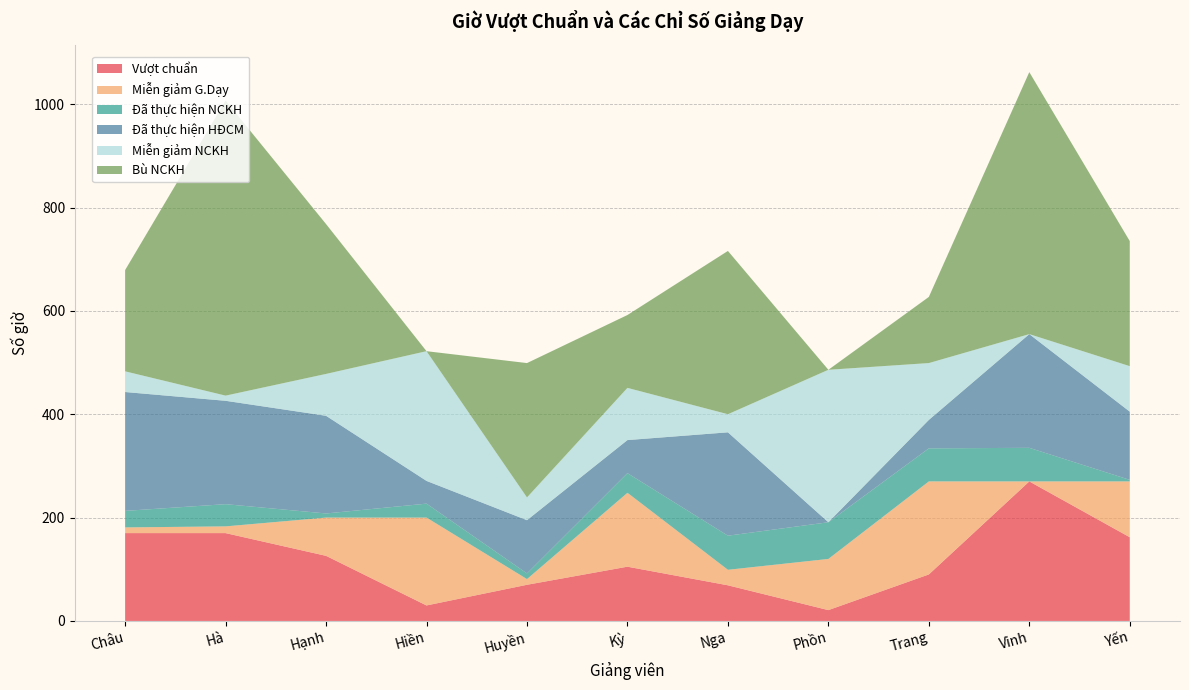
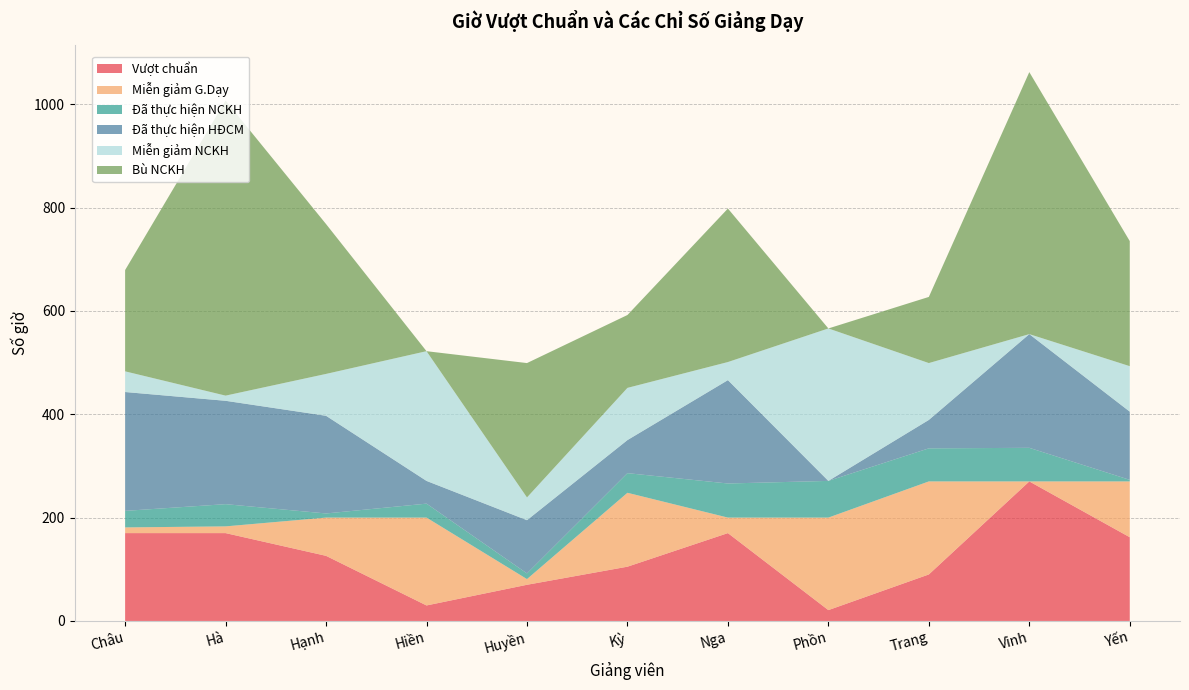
Vượt chuẩn, Nga: 70 -> 170
Bù NCKH, Nga: 320 -> 300
Miễn giảm G.Dạy, Phồn: 100 -> 180
